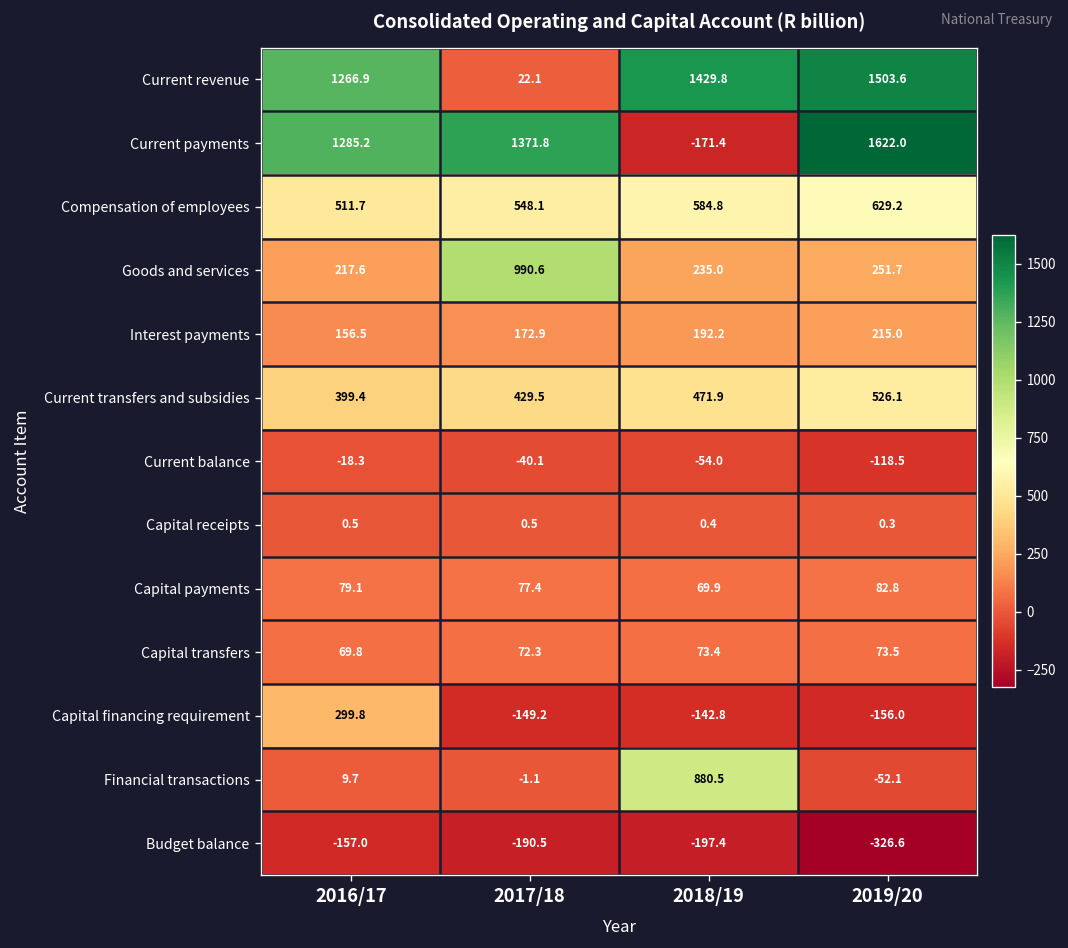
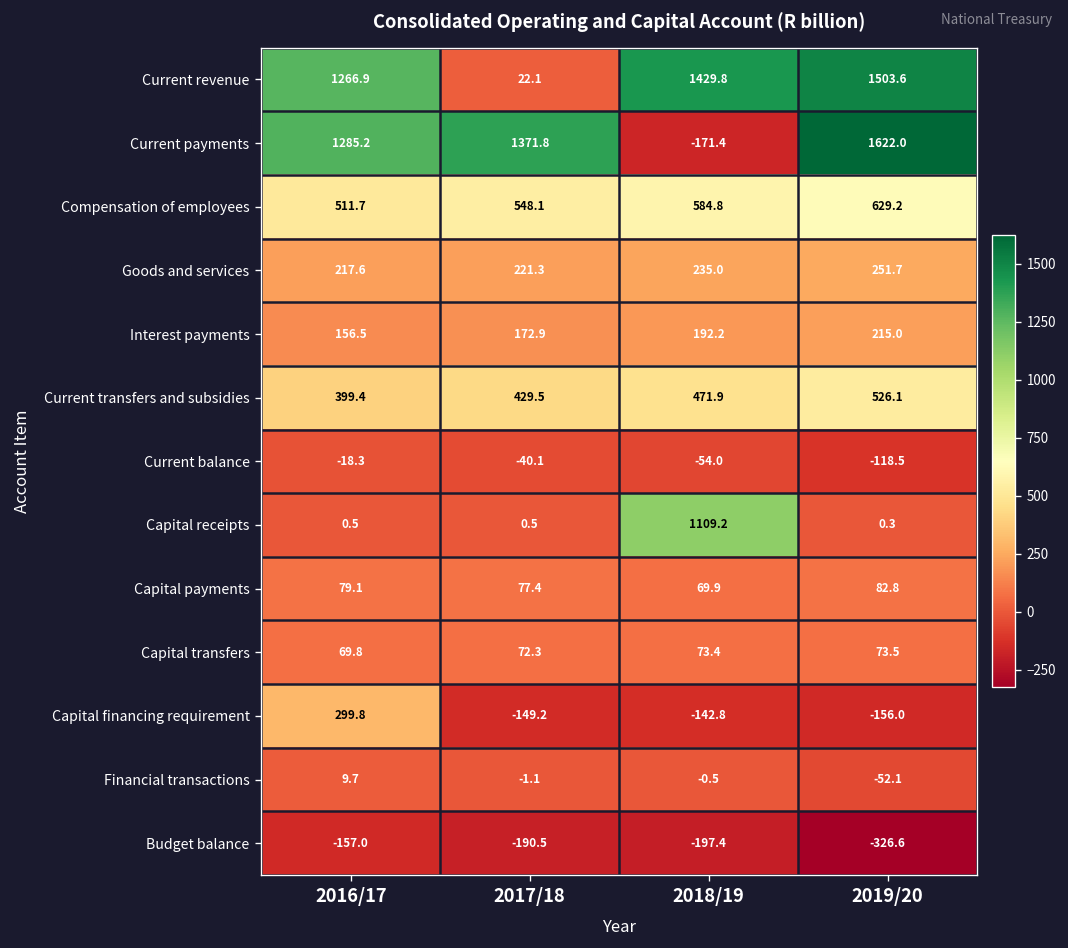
Goods and services, 2017/18: 990.6 -> 221.3
Capital receipts, 2018/19: 0.4 -> 1109.2
Financial transactions, 2018/19: 880.5 -> -0.5
